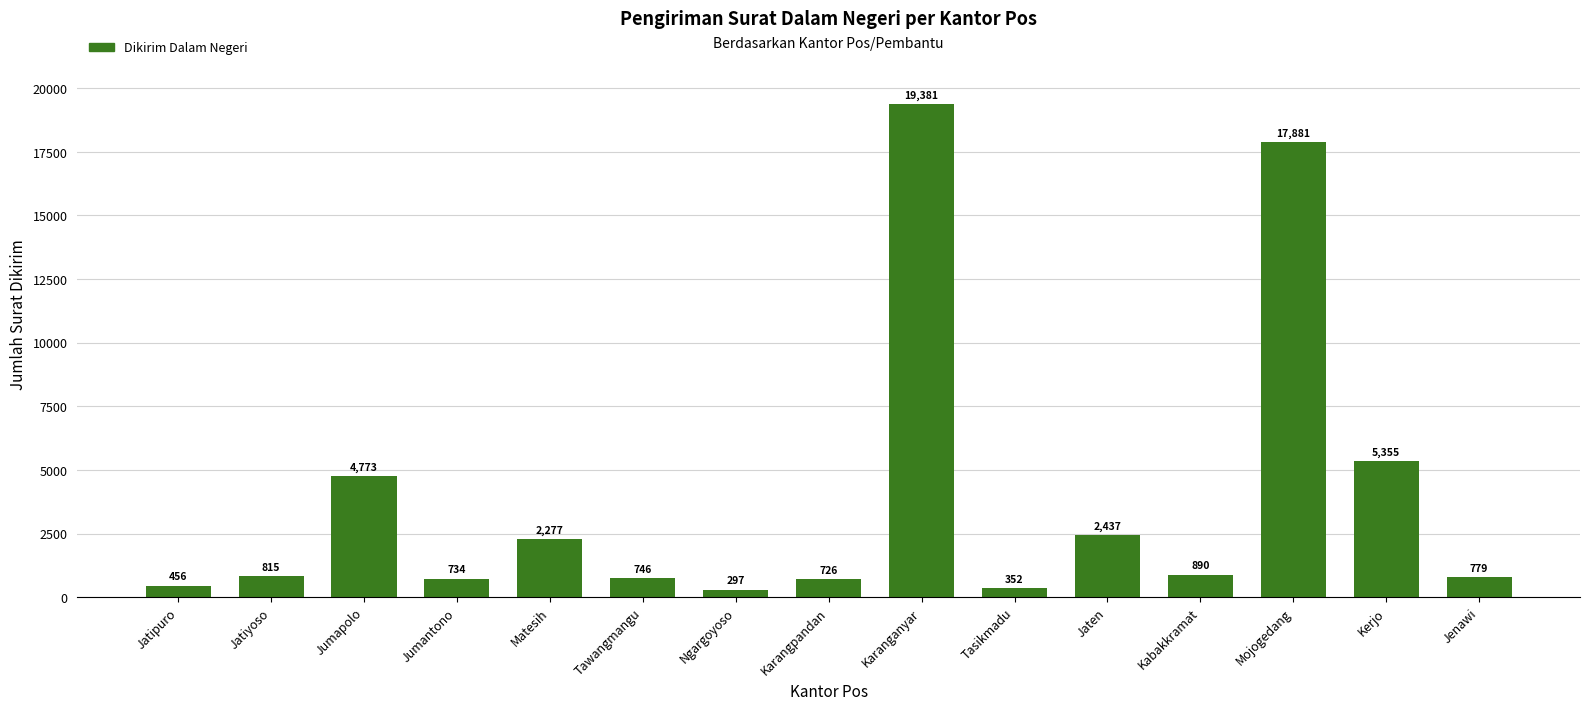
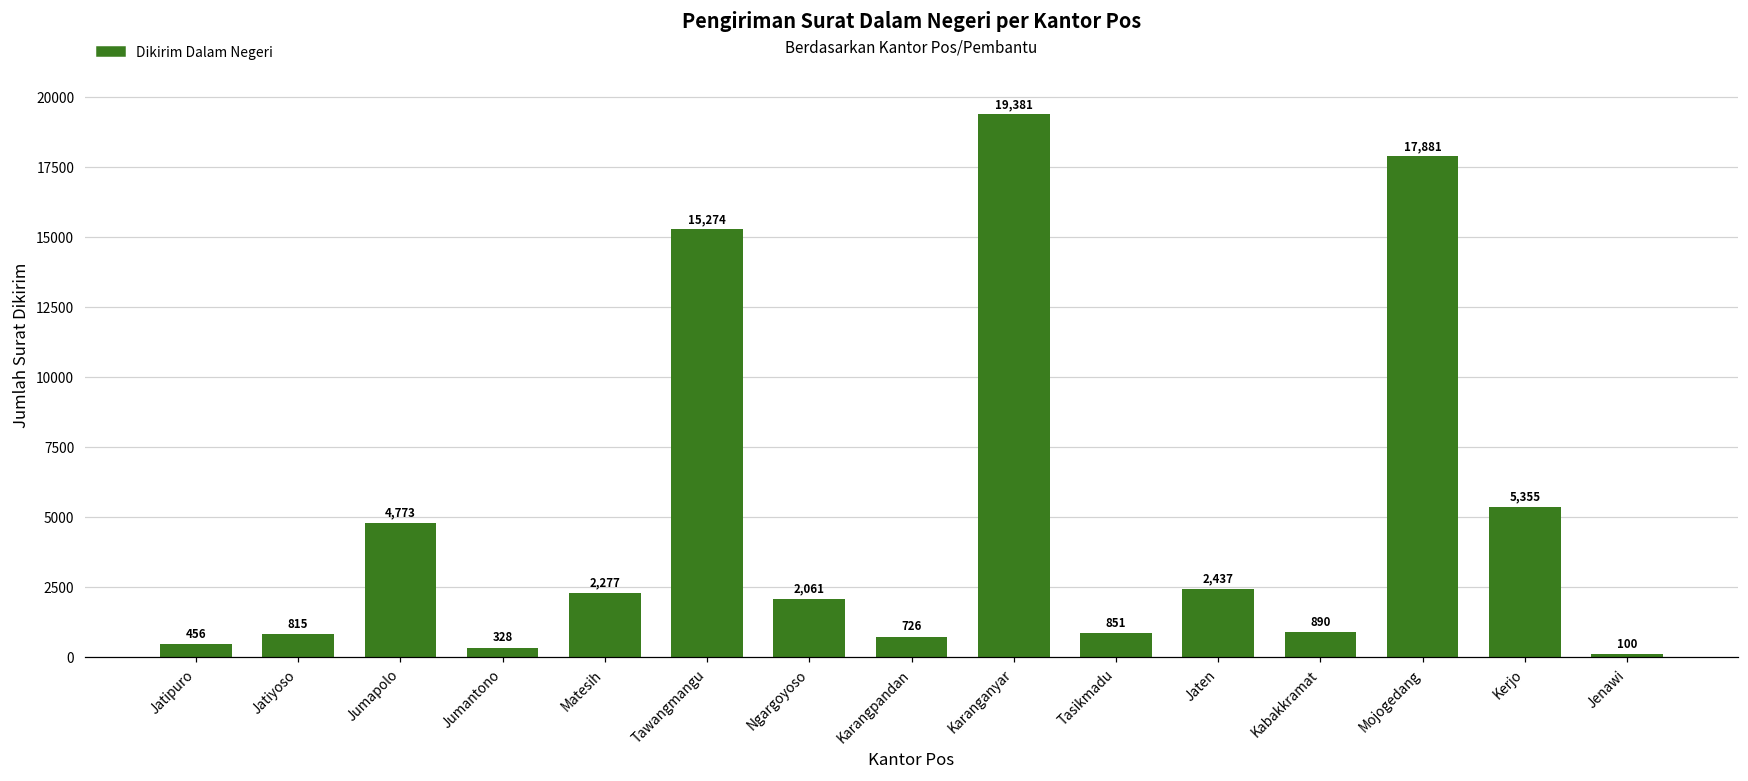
Jumantono: 734 -> 328
Tawangmangu: 746 -> 15,274
Ngargoyoso: 297 -> 2,061
Tasikmadu: 352 -> 851
Jenawi: 779 -> 100
